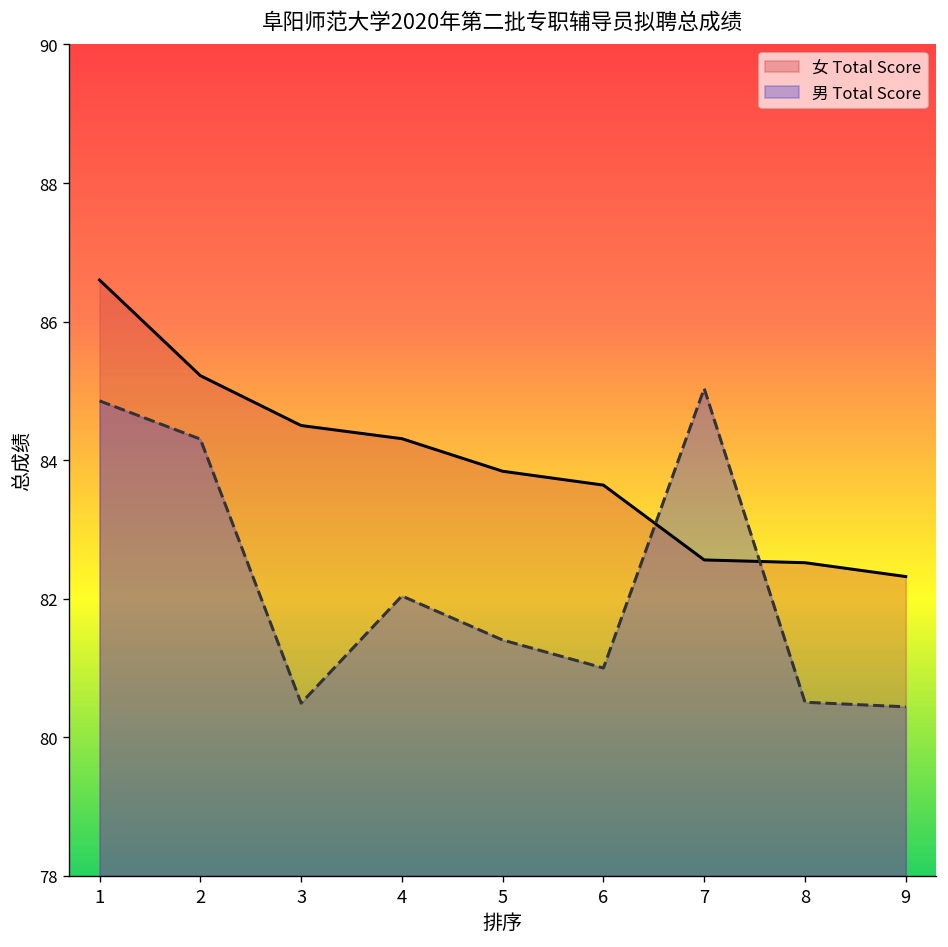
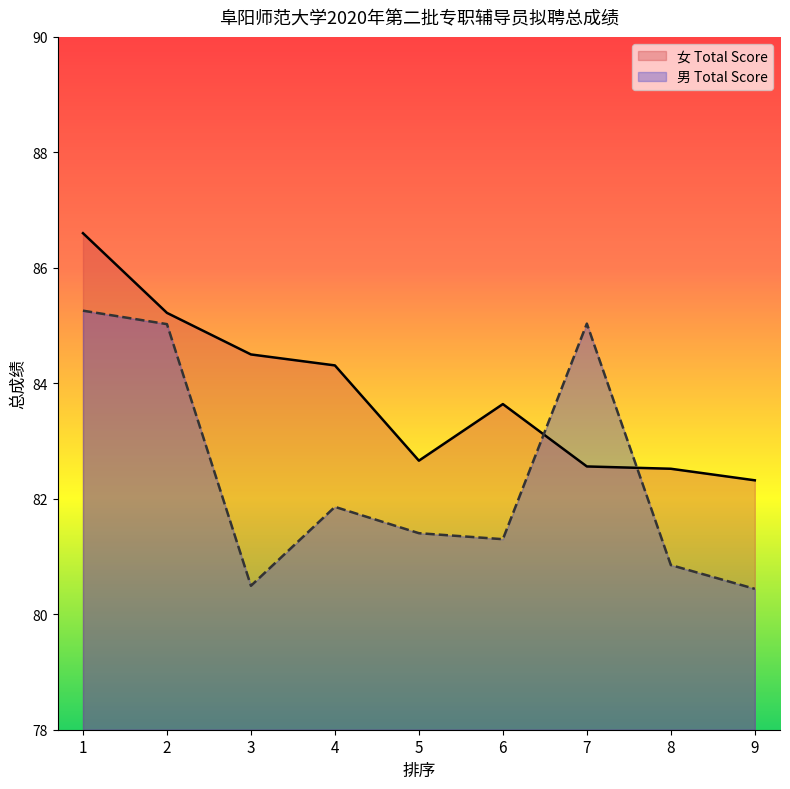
男 Total Score, 1: 84.9 -> 85.3
男 Total Score, 2: 84.3 -> 85.0
男 Total Score, 4: 82.0 -> 81.9
女 Total Score, 5: 83.8 -> 82.7
男 Total Score, 6: 81.0 -> 81.3
男 Total Score, 8: 80.5 -> 80.9
